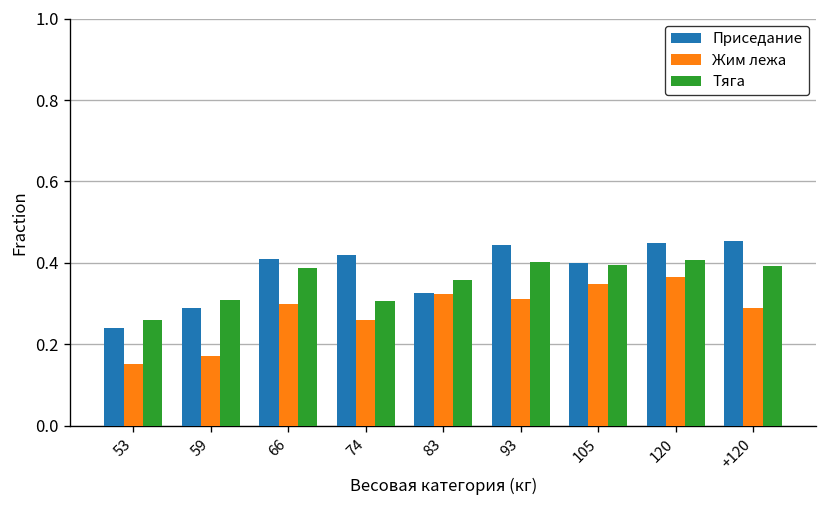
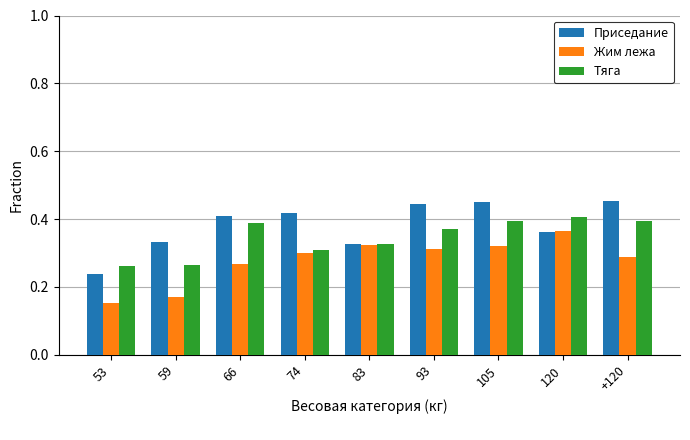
Приседание, 59: 0.29 -> 0.33
Тяга, 59: 0.31 -> 0.26
Жим лежа, 66: 0.30 -> 0.27
Жим лежа, 74: 0.26 -> 0.30
Тяга, 83: 0.36 -> 0.33
Тяга, 93: 0.40 -> 0.37
Приседание, 105: 0.40 -> 0.45
Жим лежа, 105: 0.35 -> 0.32
Приседание, 120: 0.45 -> 0.36
